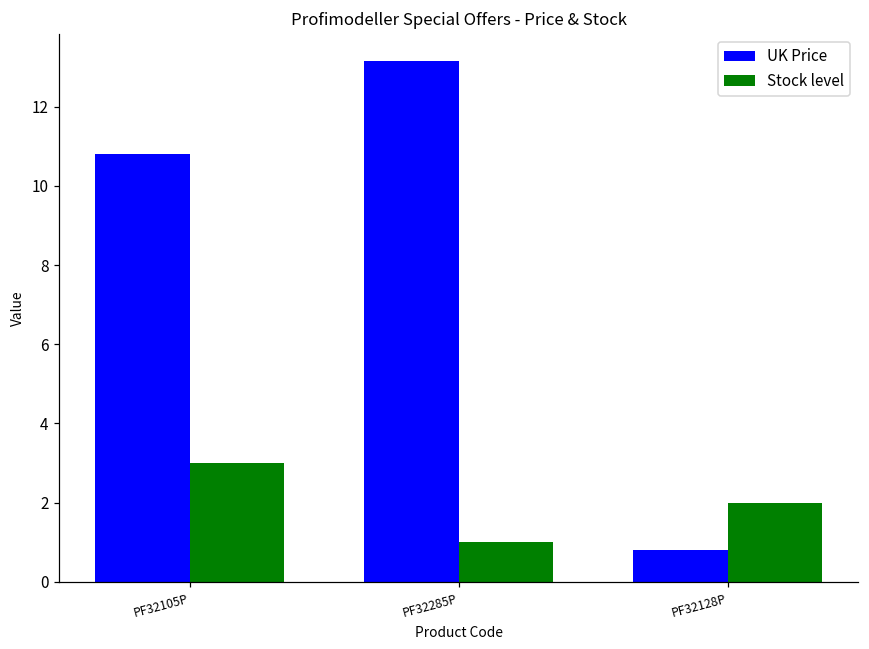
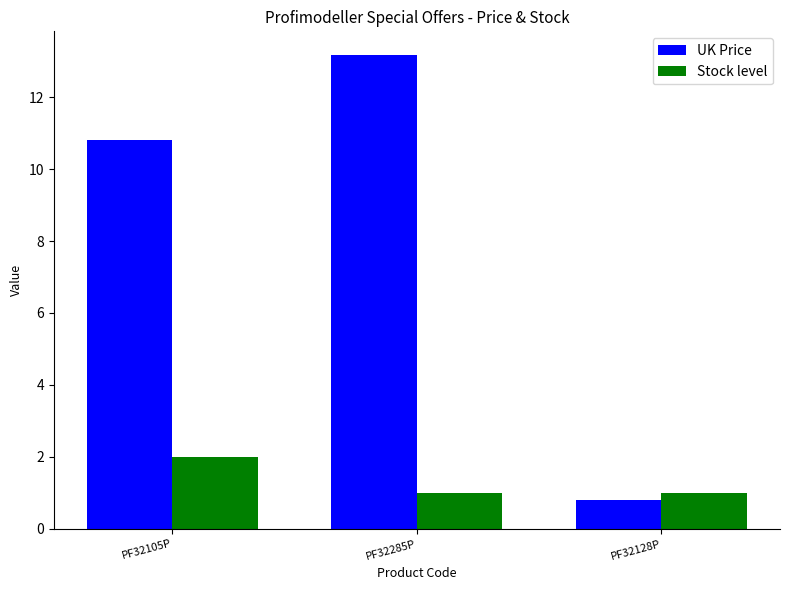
Stock level, PF32105P: 3 -> 2
Stock level, PF32128P: 2 -> 1
